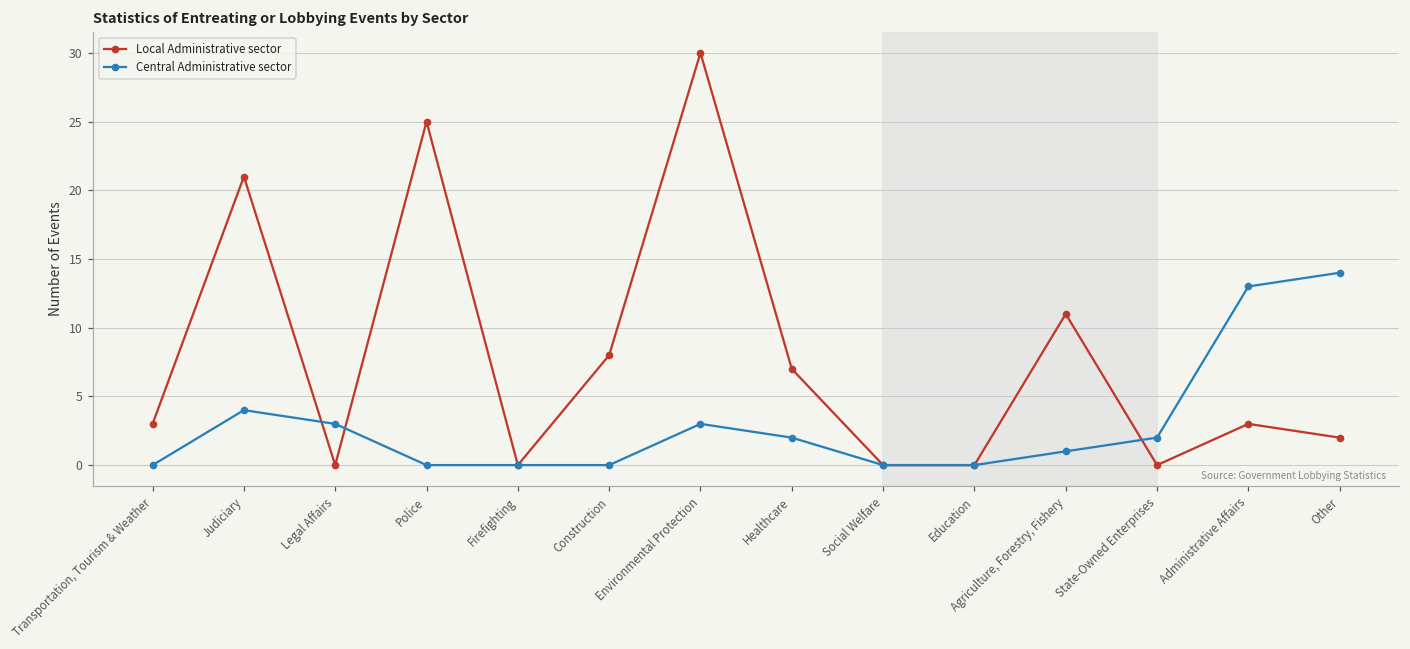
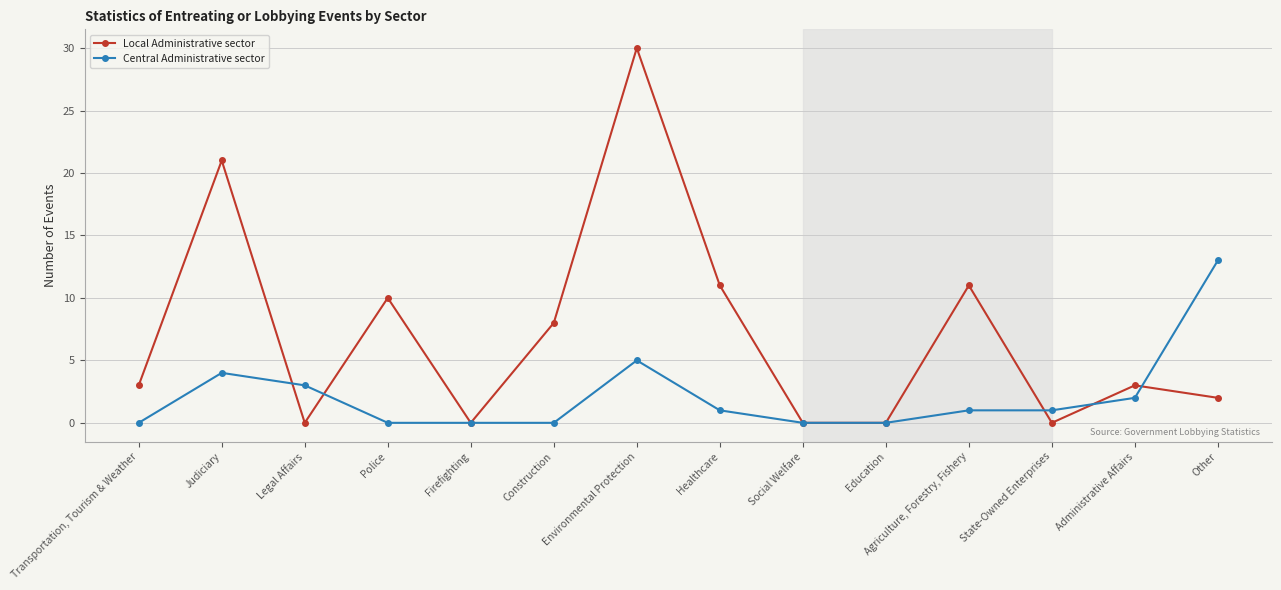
Local Administrative sector, Police: 25 -> 10
Central Administrative sector, Environmental Protection: 3 -> 5
Local Administrative sector, Healthcare: 7 -> 11
Central Administrative sector, Healthcare: 2 -> 1
Central Administrative sector, State-Owned Enterprises: 2 -> 1
Central Administrative sector, Administrative Affairs: 13 -> 2
Central Administrative sector, Other: 14 -> 13
